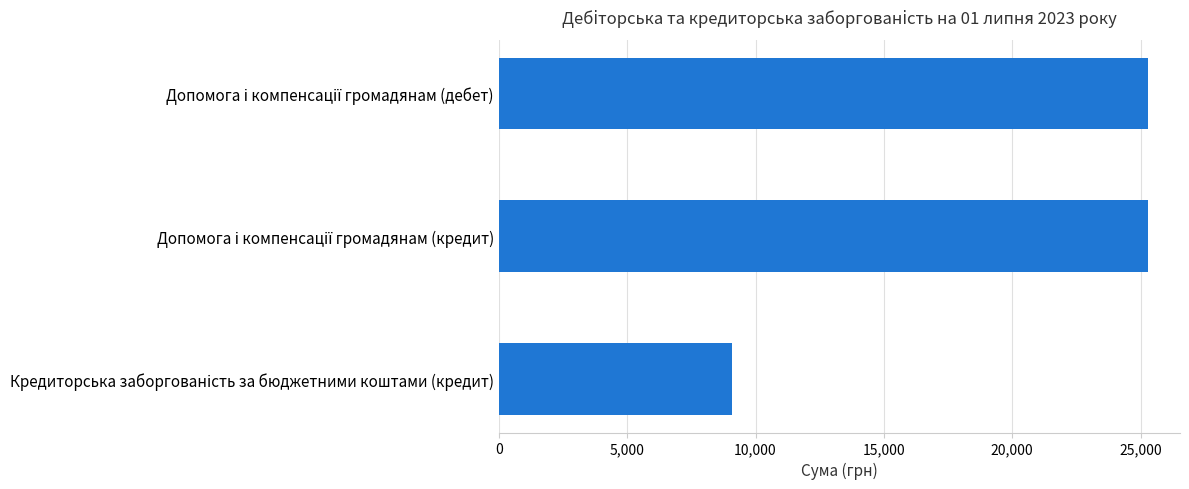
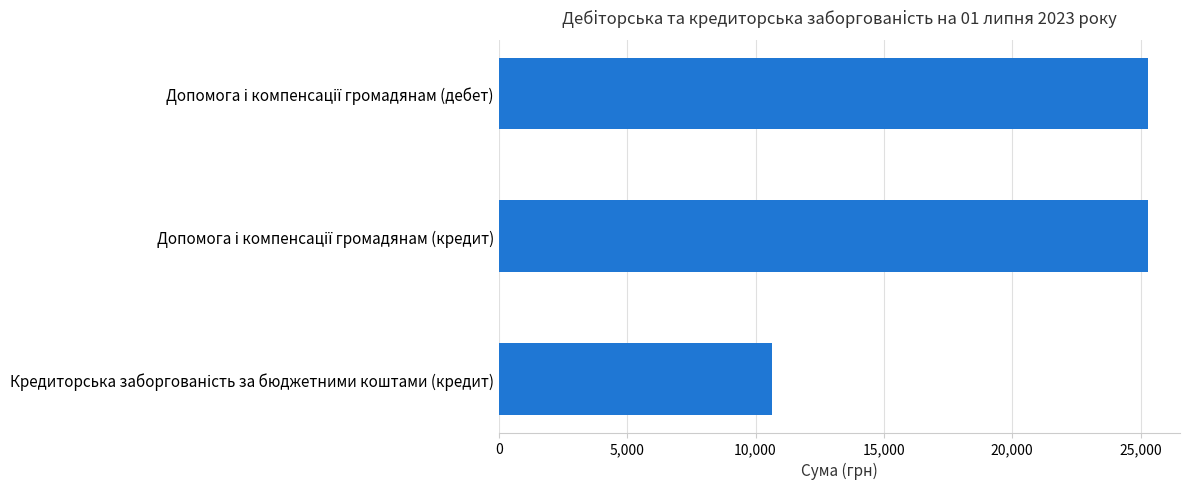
Кредиторська заборгованість за бюджетними коштами (кредит): 9,100 -> 10,600
